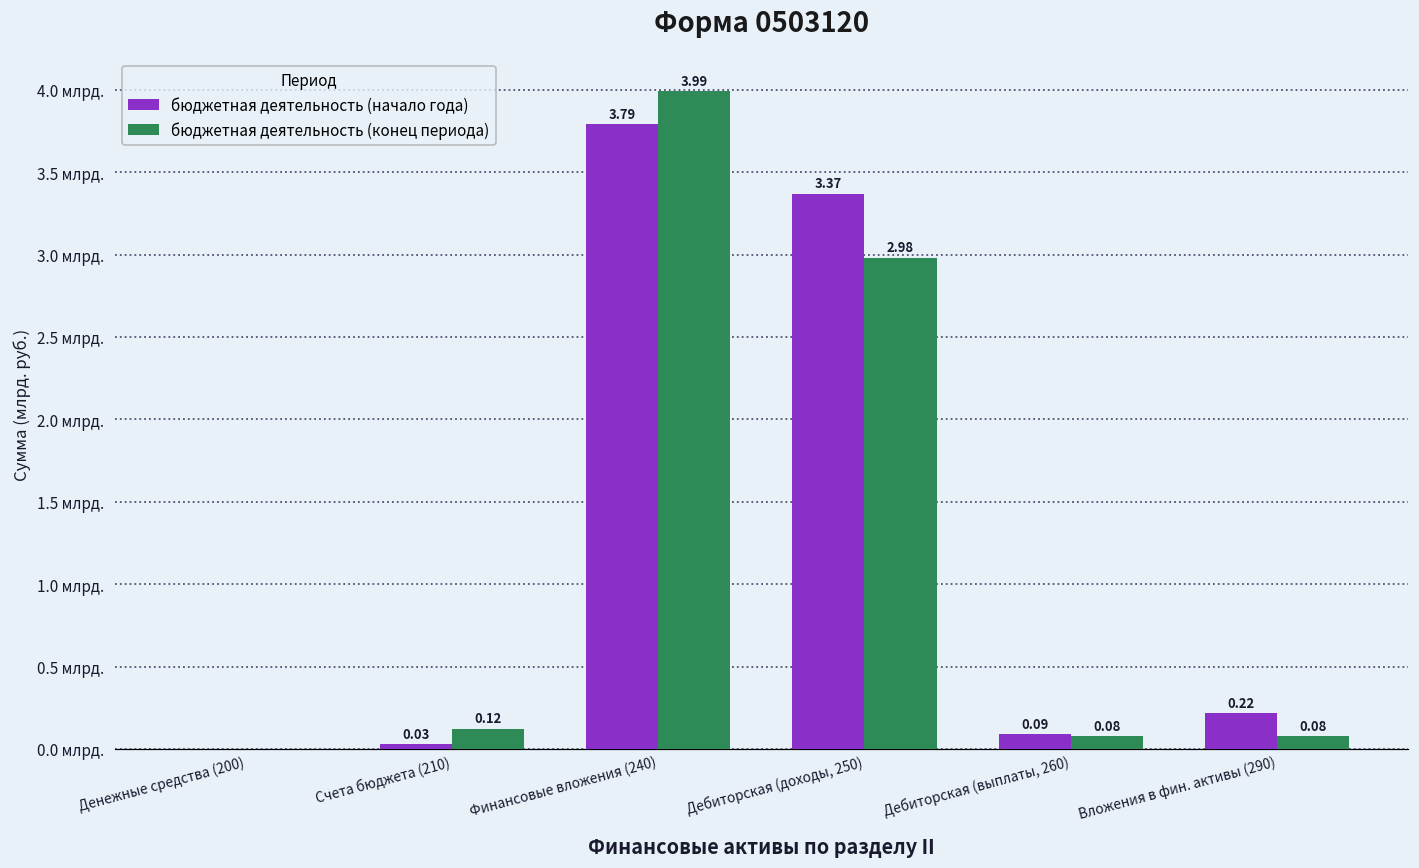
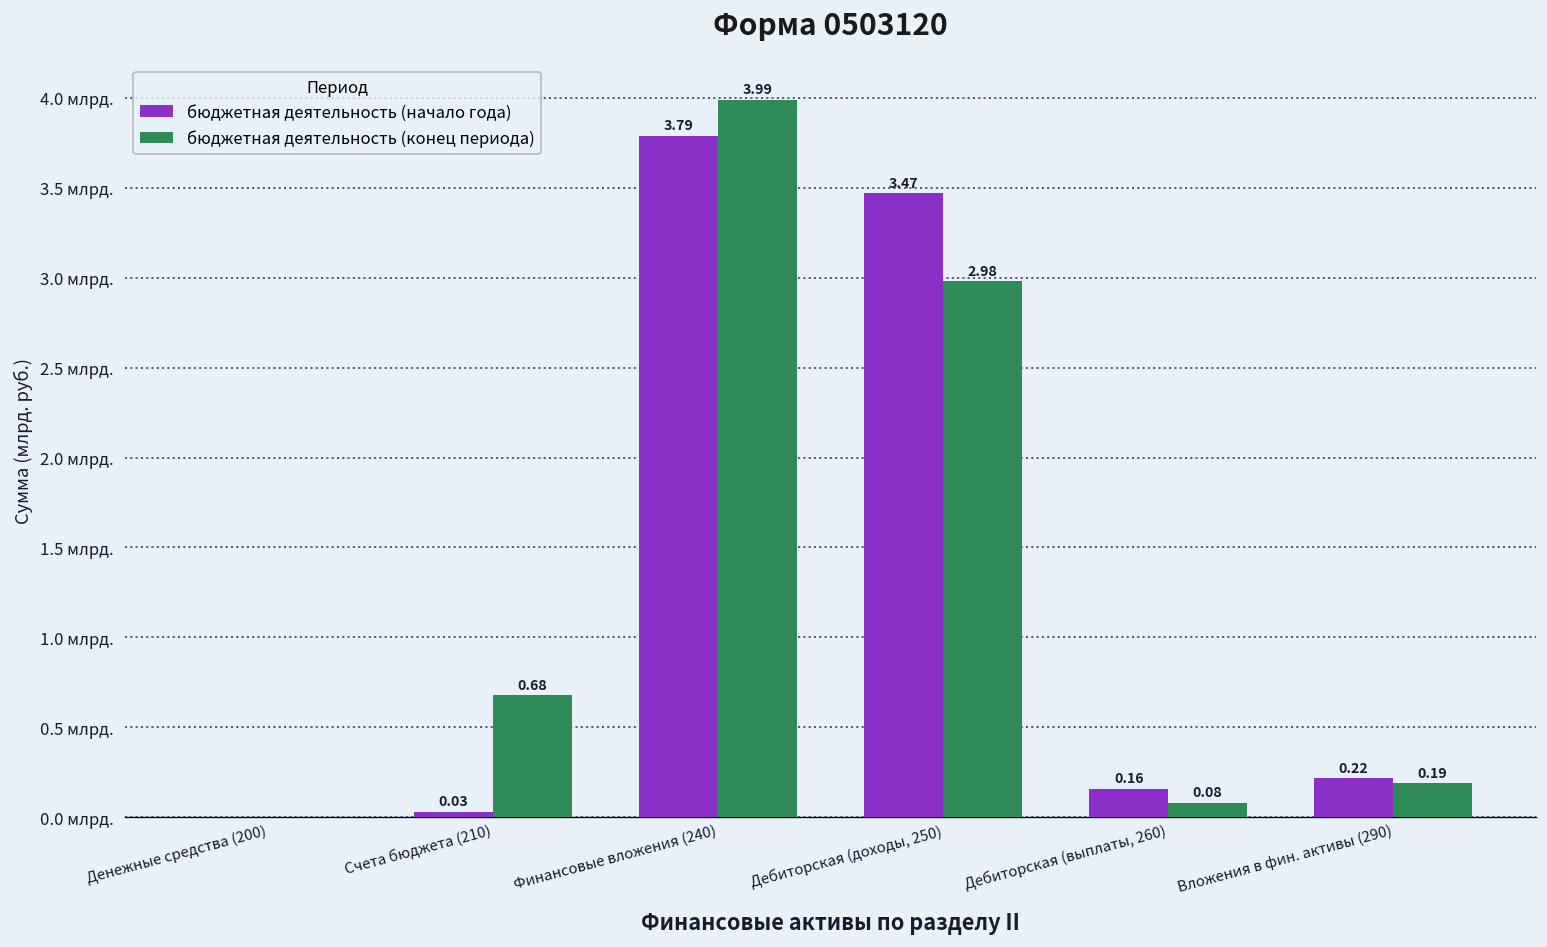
бюджетная деятельность (конец периода), Счета бюджета (210): 0.12 -> 0.68
бюджетная деятельность (начало года), Дебиторская (доходы, 250): 3.37 -> 3.47
бюджетная деятельность (начало года), Дебиторская (выплаты, 260): 0.09 -> 0.16
бюджетная деятельность (конец периода), Вложения в фин. активы (290): 0.08 -> 0.19
